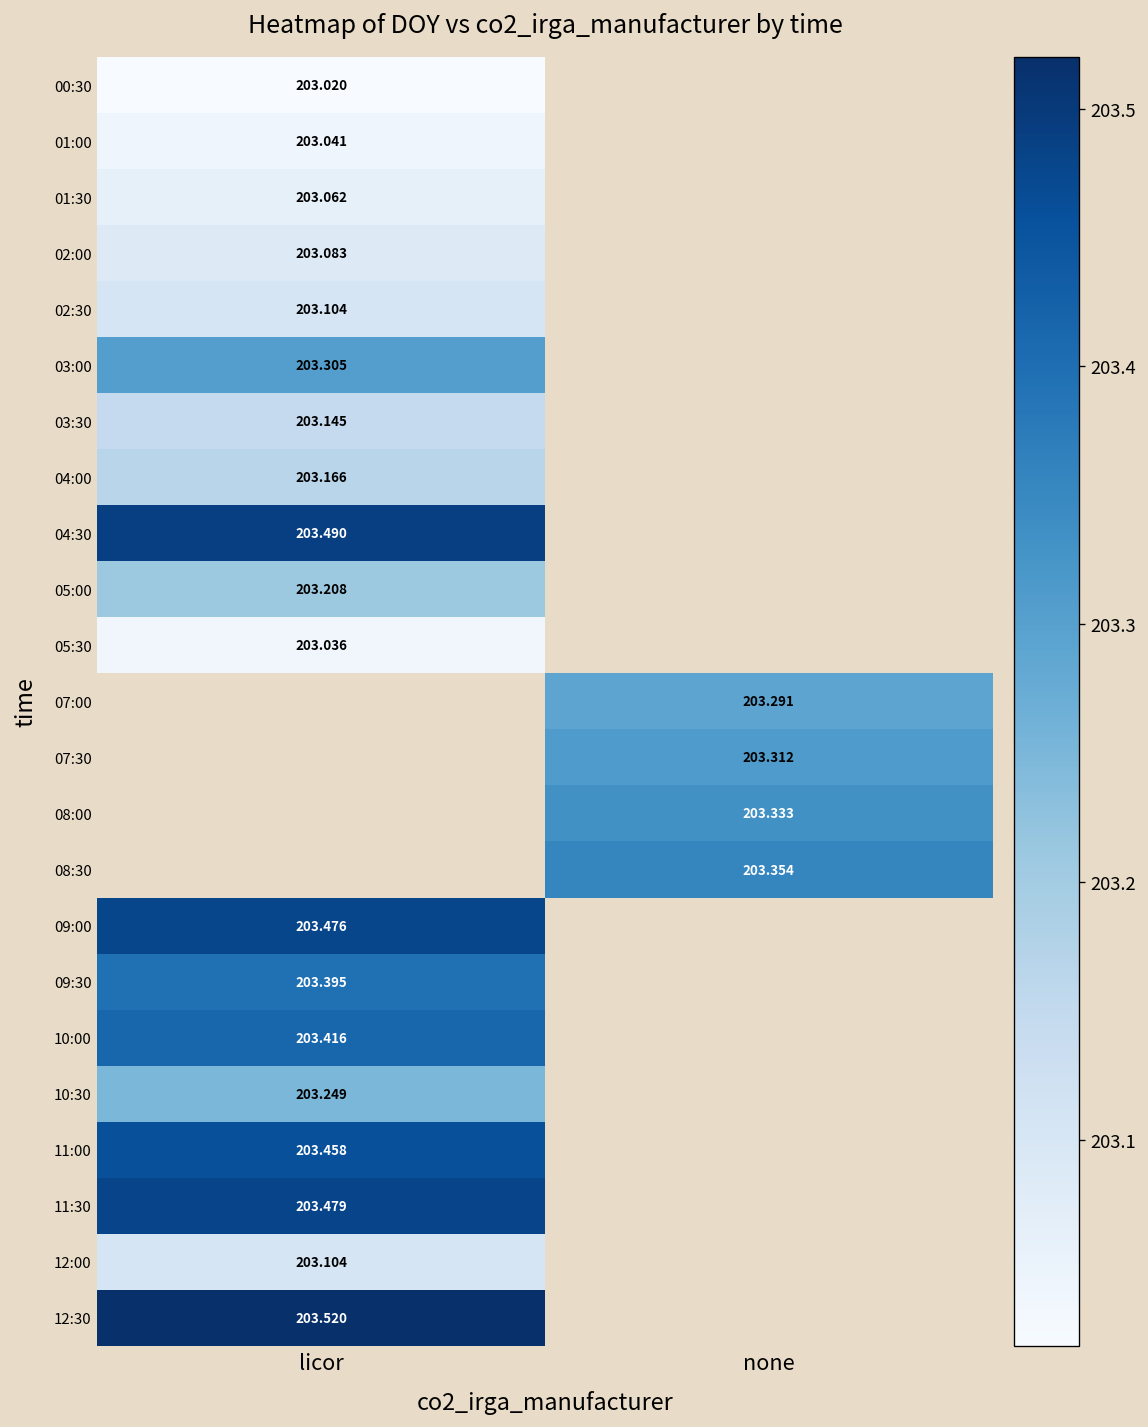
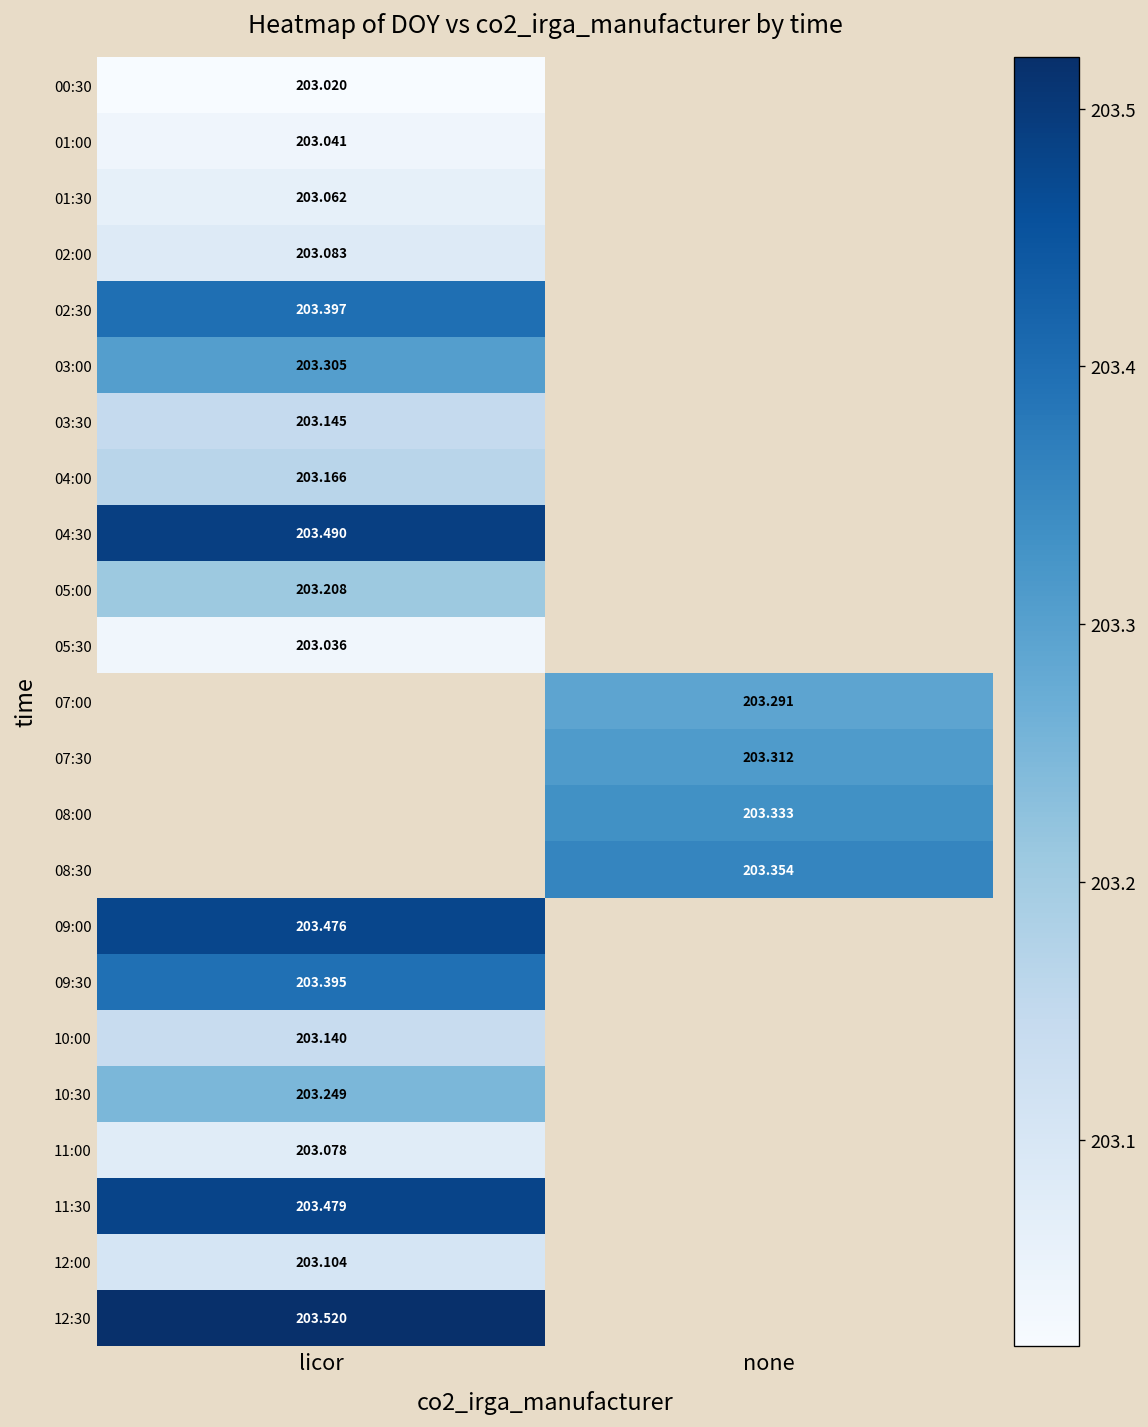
02:30, licor: 203.104 -> 203.397
10:00, licor: 203.416 -> 203.140
11:00, licor: 203.458 -> 203.078
